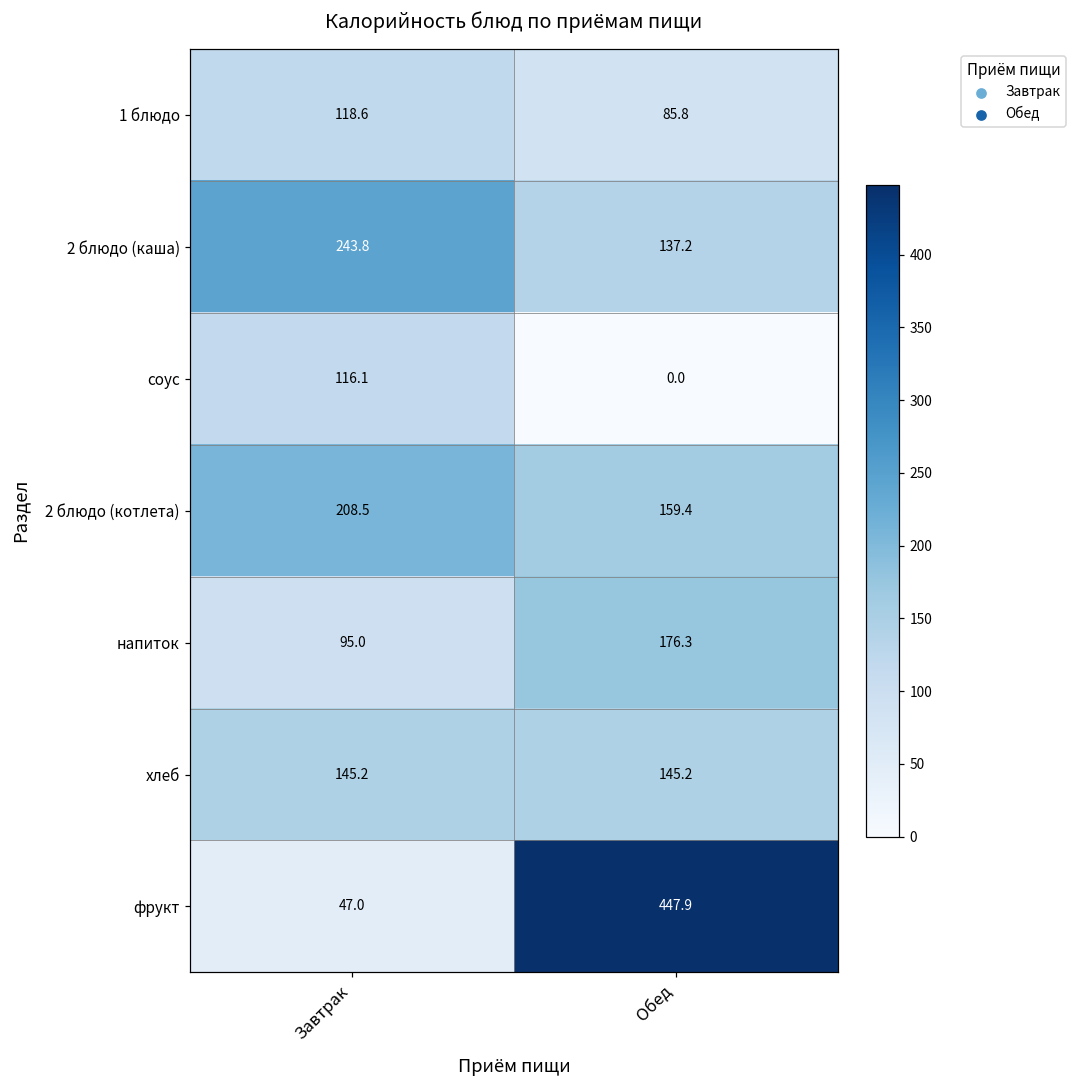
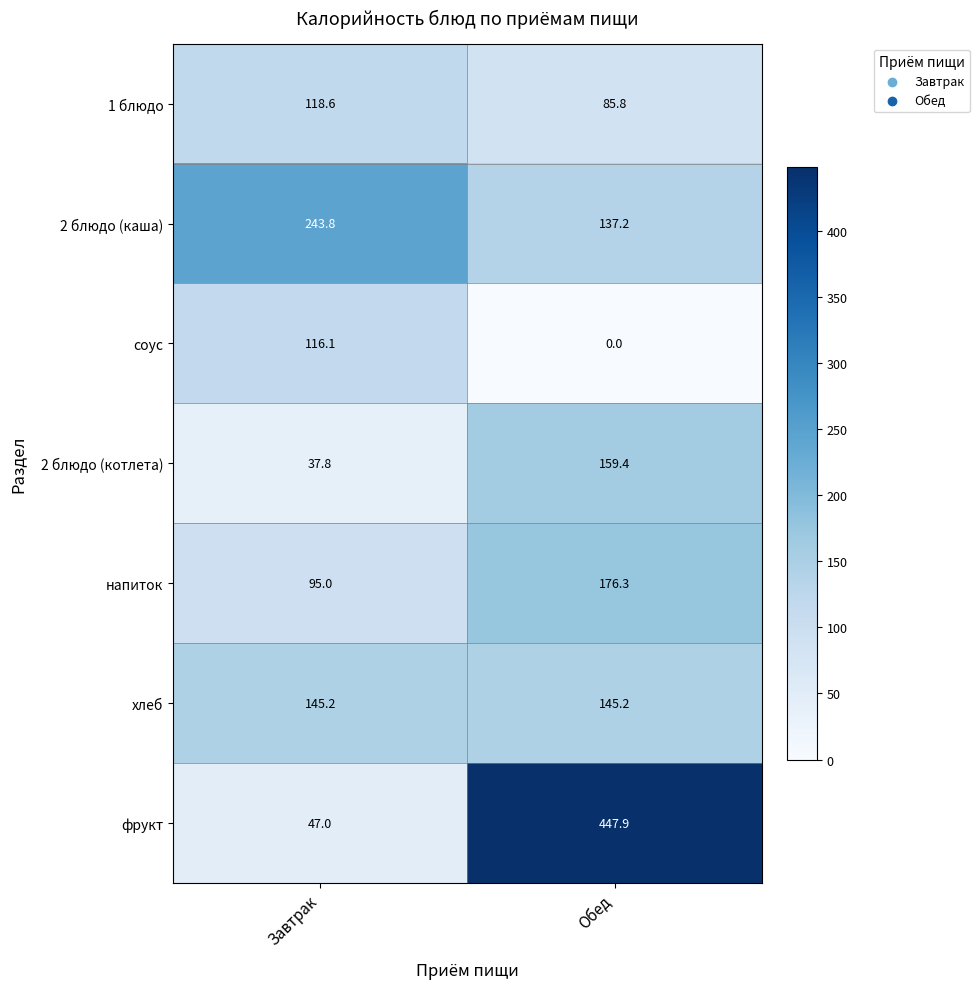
2 блюдо (котлета), Завтрак: 208.5 -> 37.8
